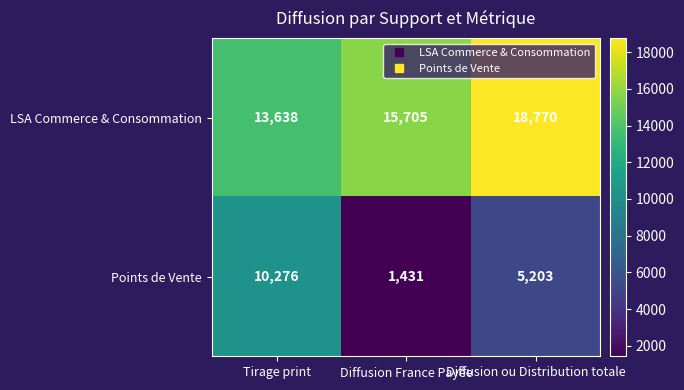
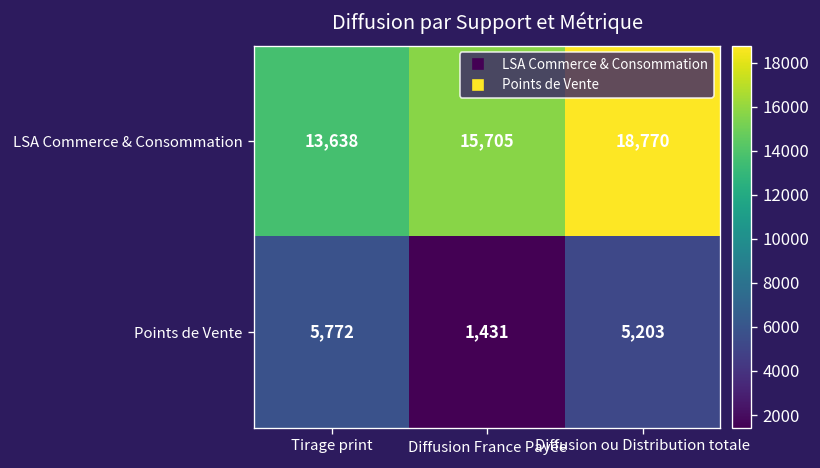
Points de Vente, Tirage print: 10,276 -> 5,772
